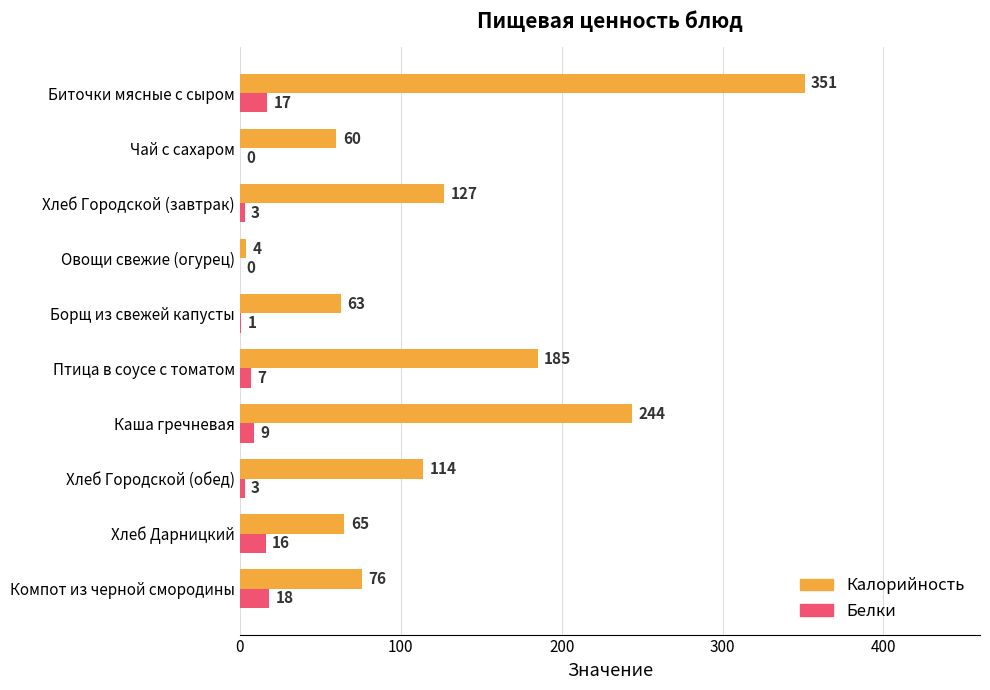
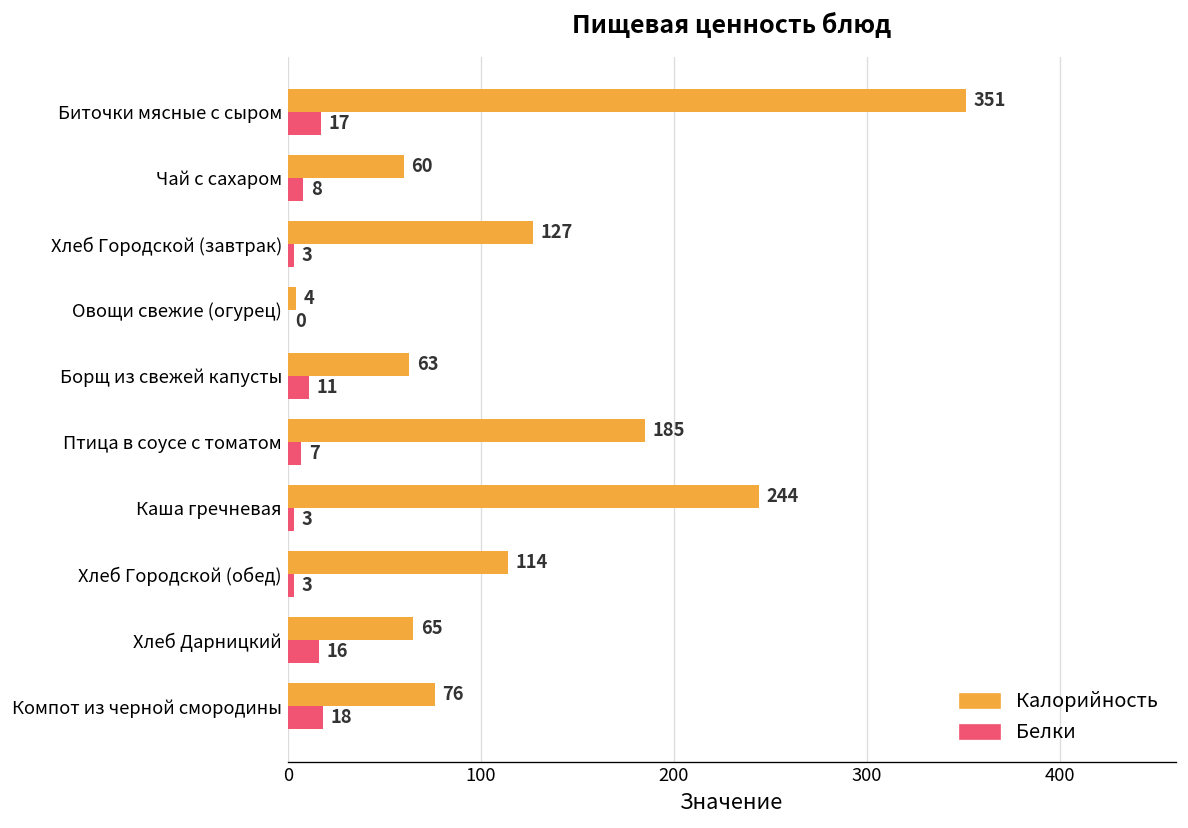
Белки, Чай с сахаром: 0 -> 8
Белки, Борщ из свежей капусты: 1 -> 11
Белки, Каша гречневая: 9 -> 3
